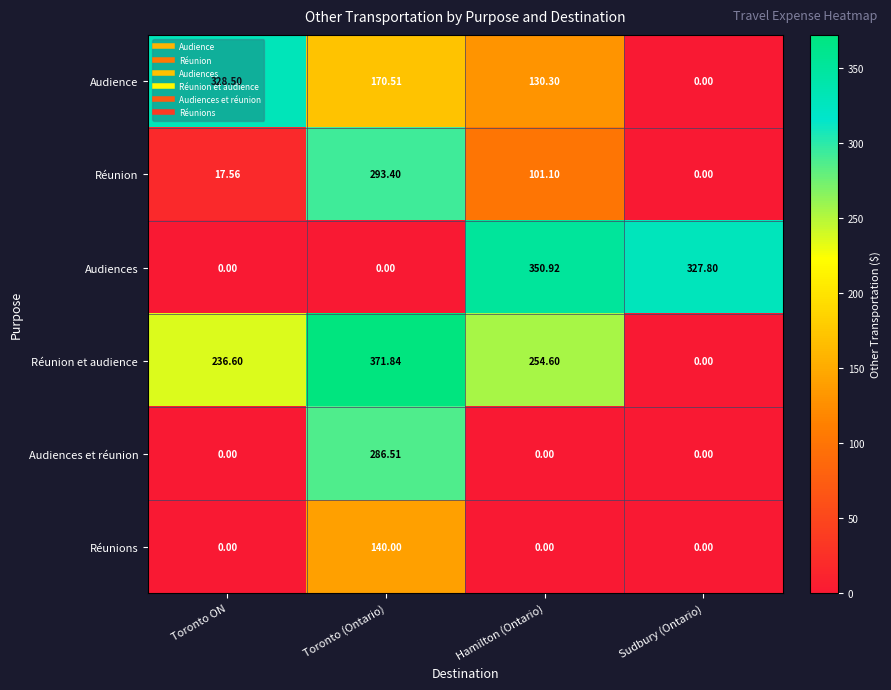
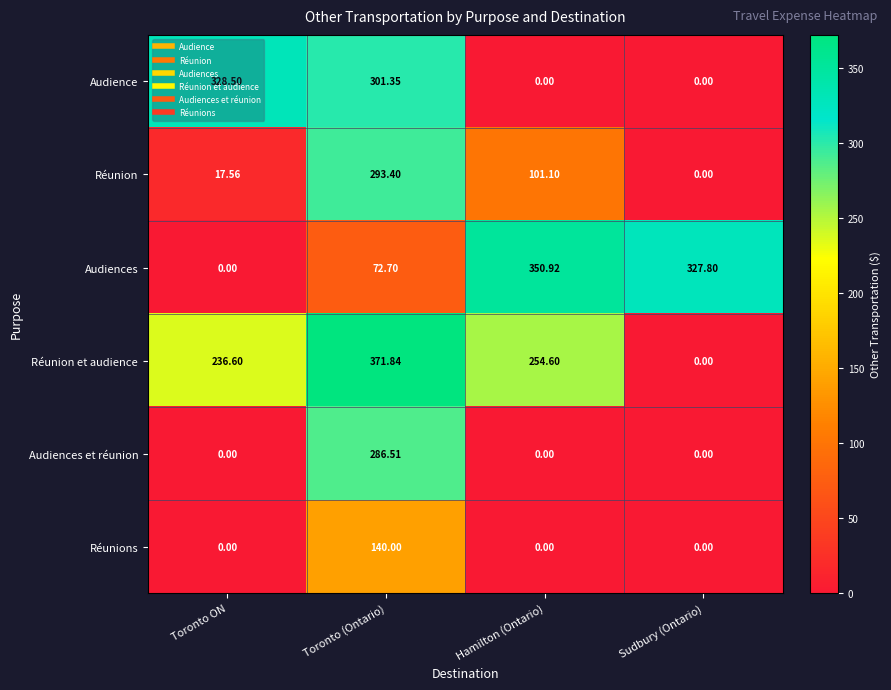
Audience, Toronto (Ontario): 170.51 -> 301.35
Audience, Hamilton (Ontario): 130.30 -> 0.00
Audiences, Toronto (Ontario): 0.00 -> 72.70
